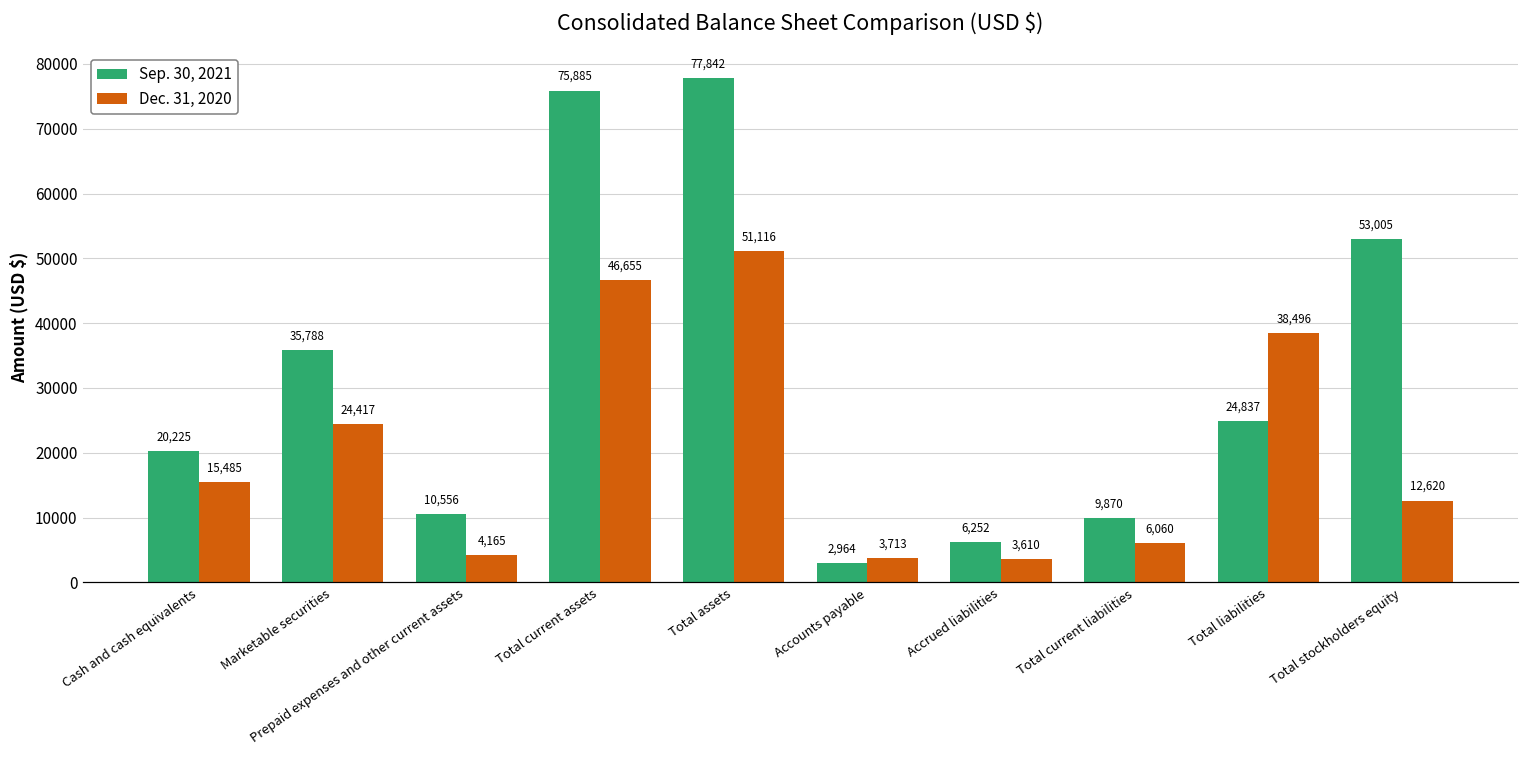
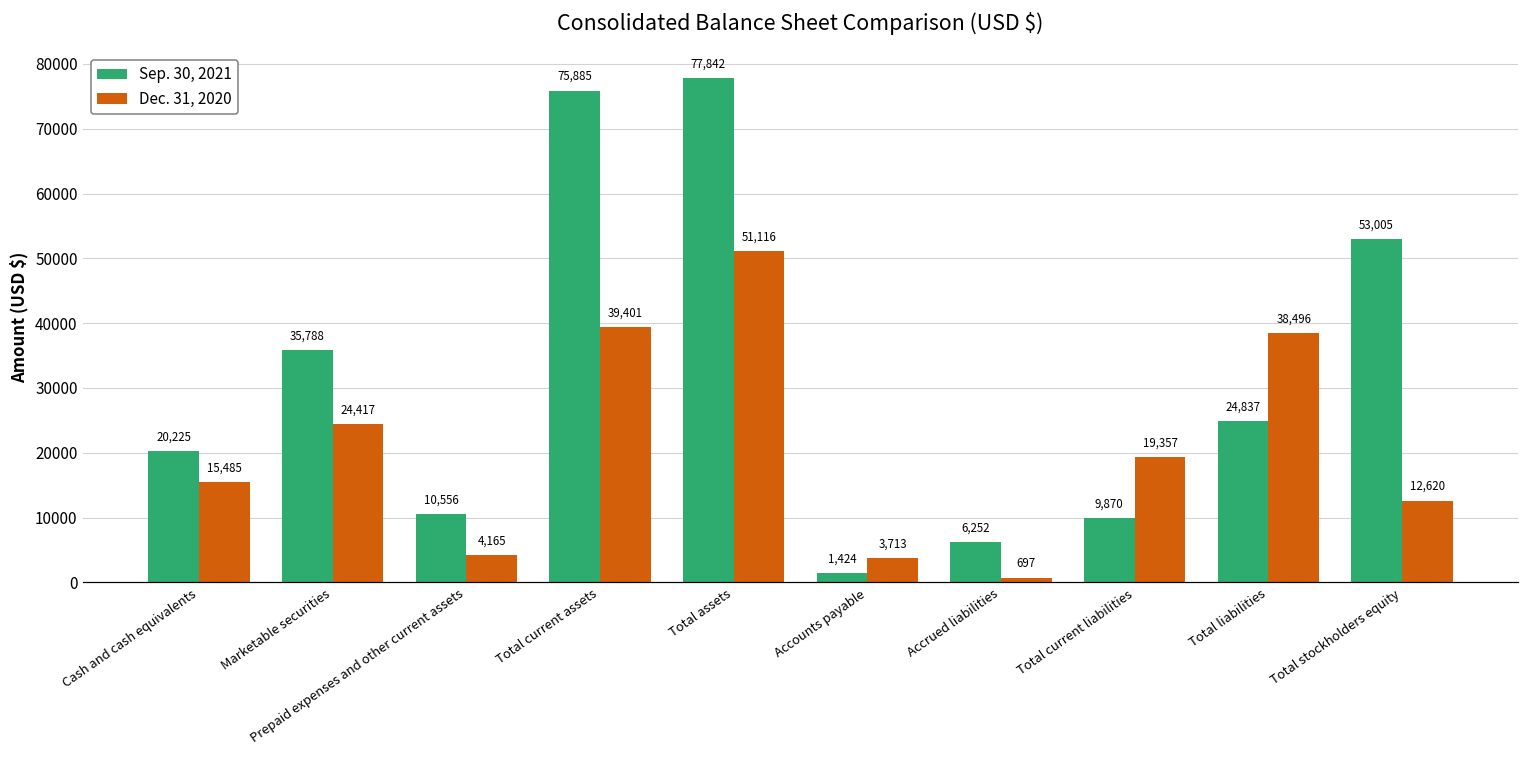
Dec. 31, 2020, Total current assets: 46,655 -> 39,401
Sep. 30, 2021, Accounts payable: 2,964 -> 1,424
Dec. 31, 2020, Accrued liabilities: 3,610 -> 697
Dec. 31, 2020, Total current liabilities: 6,060 -> 19,357
